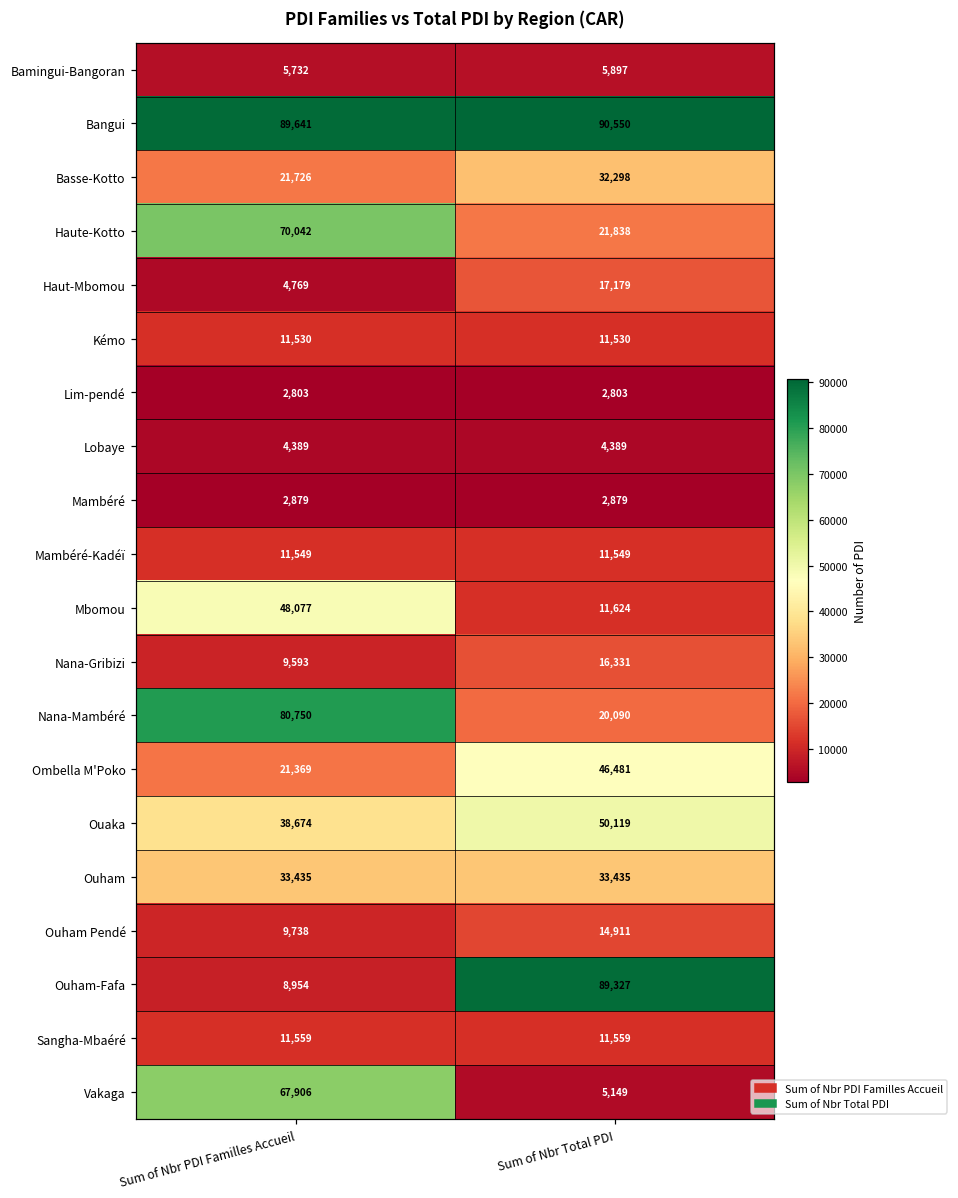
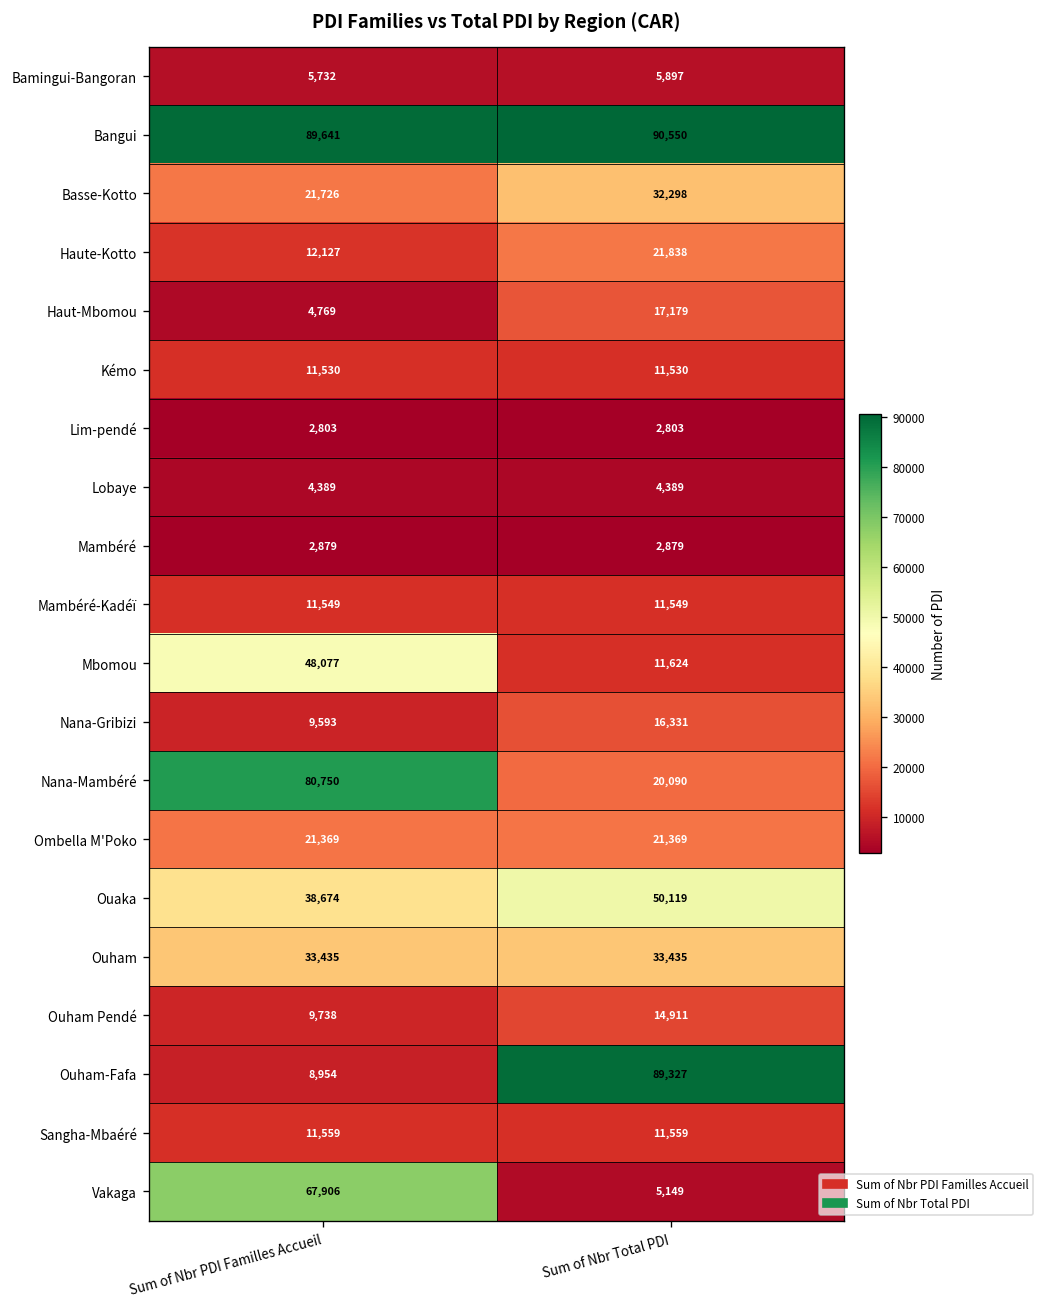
Haute-Kotto, Sum of Nbr PDI Familles Accueil: 70,042 -> 12,127
Ombella M'Poko, Sum of Nbr Total PDI: 46,481 -> 21,369
